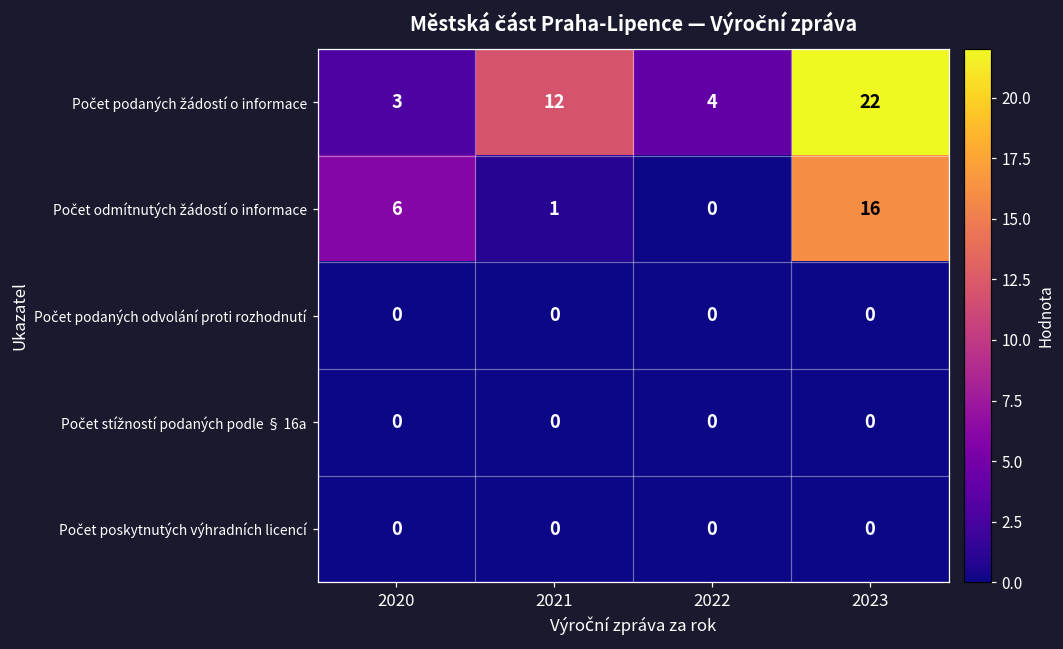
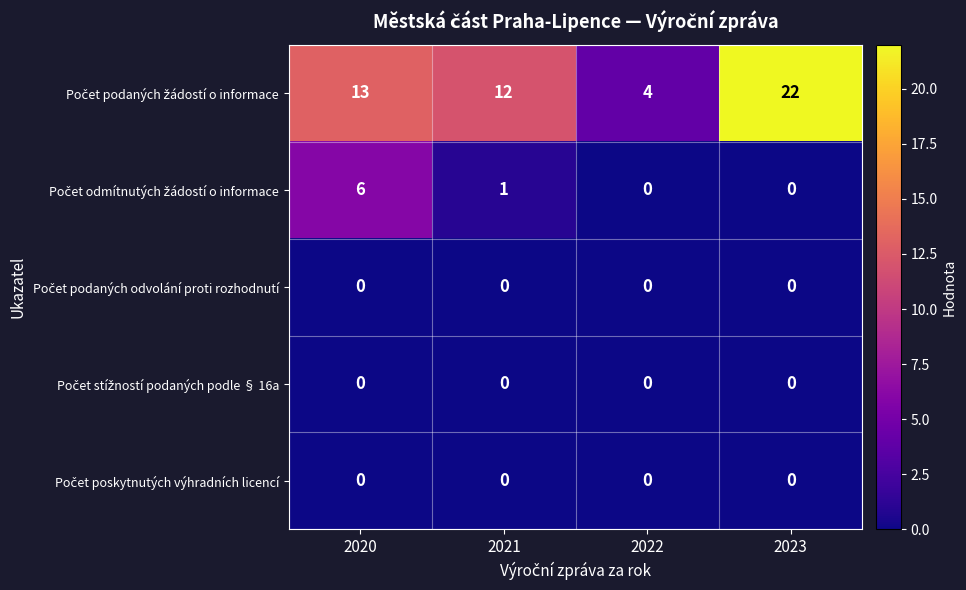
Počet podaných žádostí o informace, 2020: 3 -> 13
Počet odmítnutých žádostí o informace, 2023: 16 -> 0
